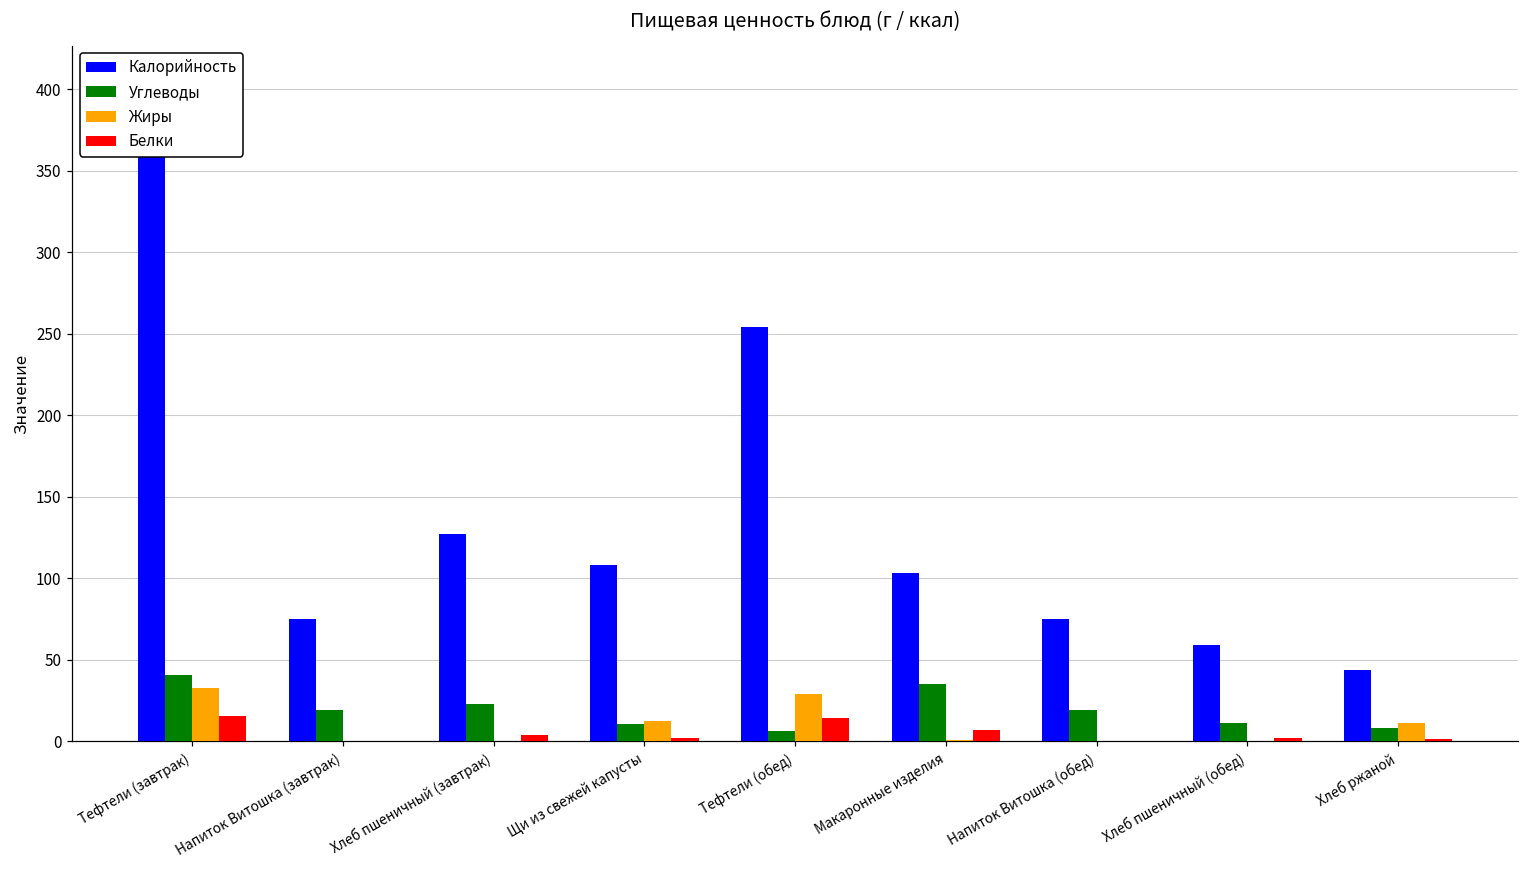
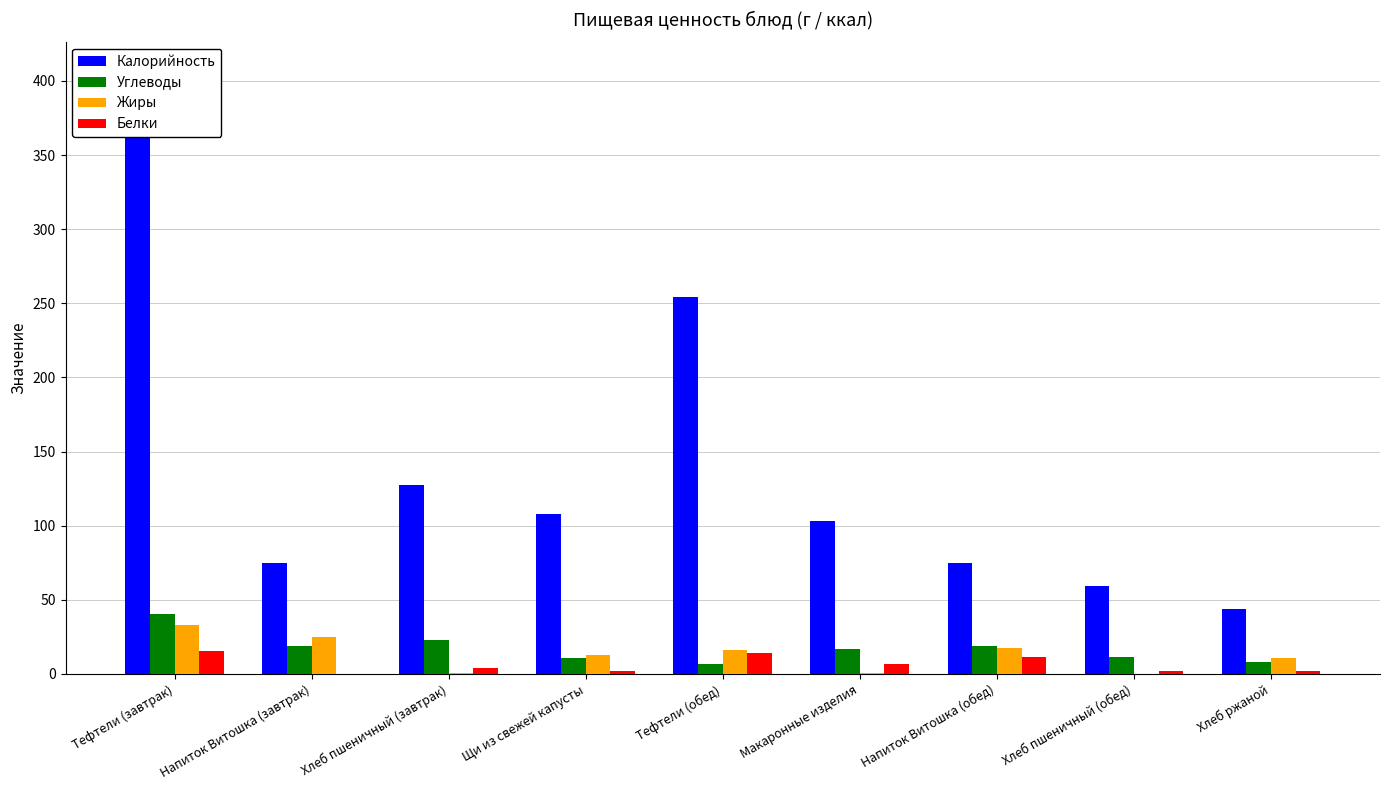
Жиры, Напиток Витошка (завтрак): 0 -> 25
Жиры, Тефтели (обед): 29 -> 16
Углеводы, Макаронные изделия: 35 -> 17
Жиры, Напиток Витошка (обед): 0 -> 17
Белки, Напиток Витошка (обед): 0 -> 11
